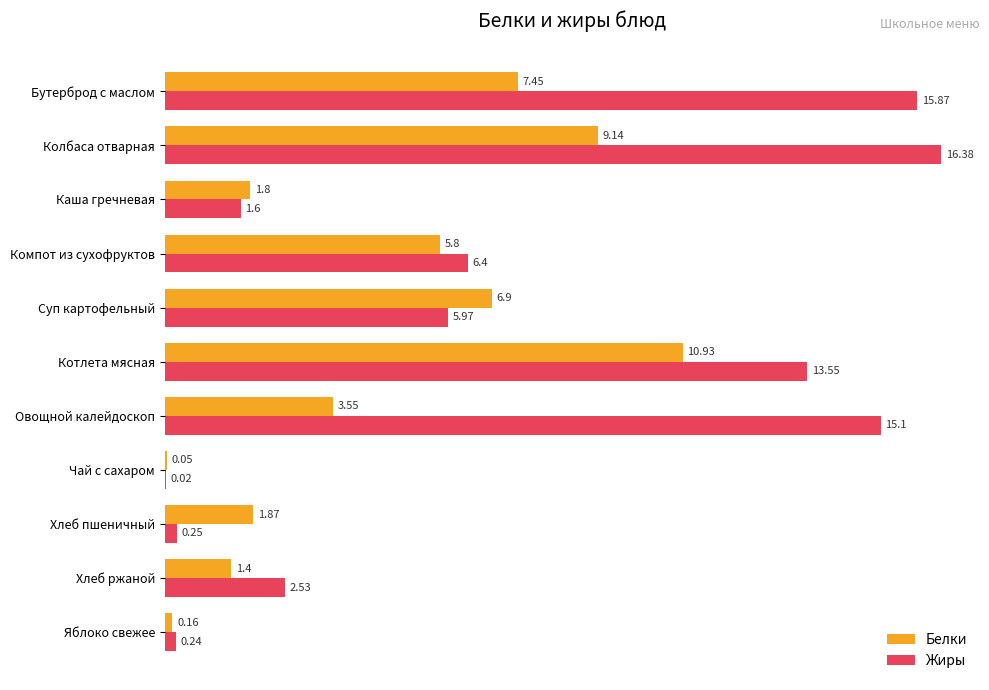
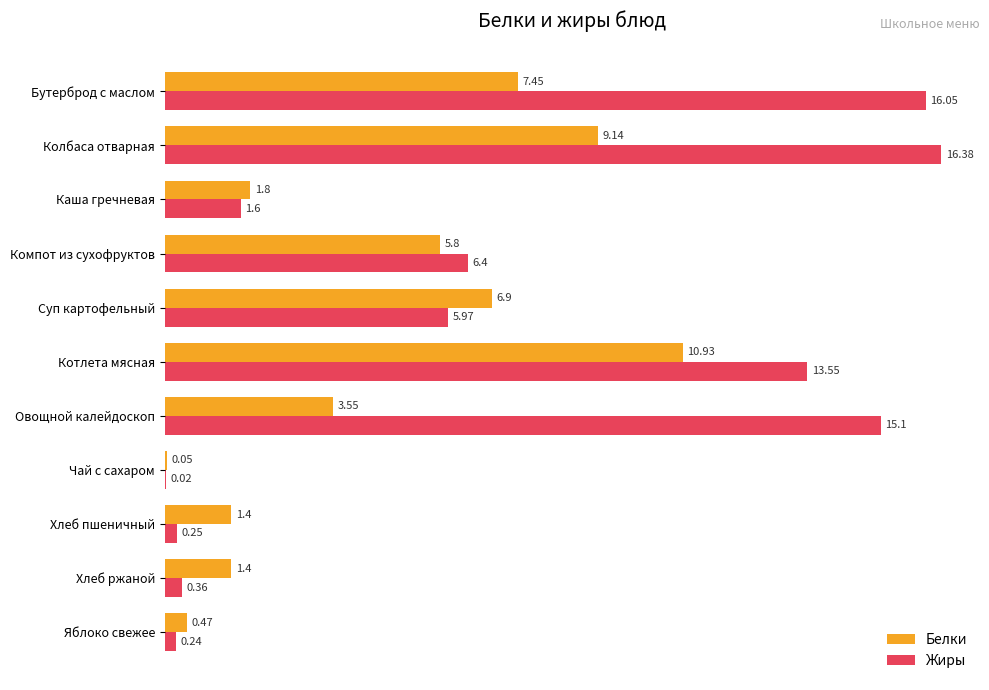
Жиры, Бутерброд с маслом: 15.87 -> 16.05
Белки, Хлеб пшеничный: 1.87 -> 1.4
Жиры, Хлеб ржаной: 2.53 -> 0.36
Белки, Яблоко свежее: 0.16 -> 0.47
